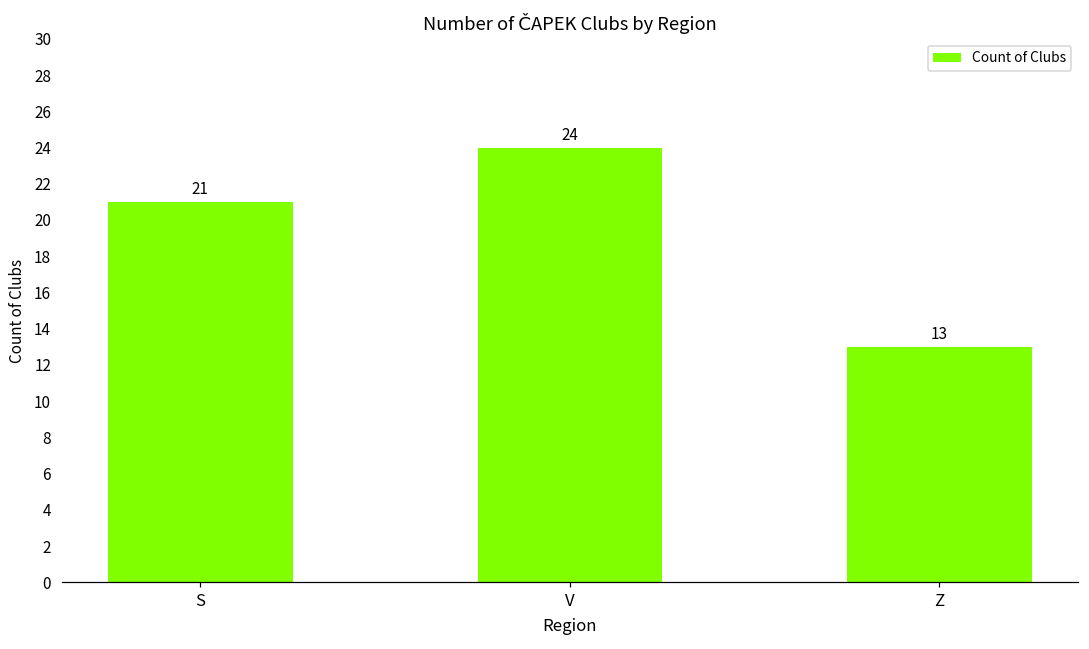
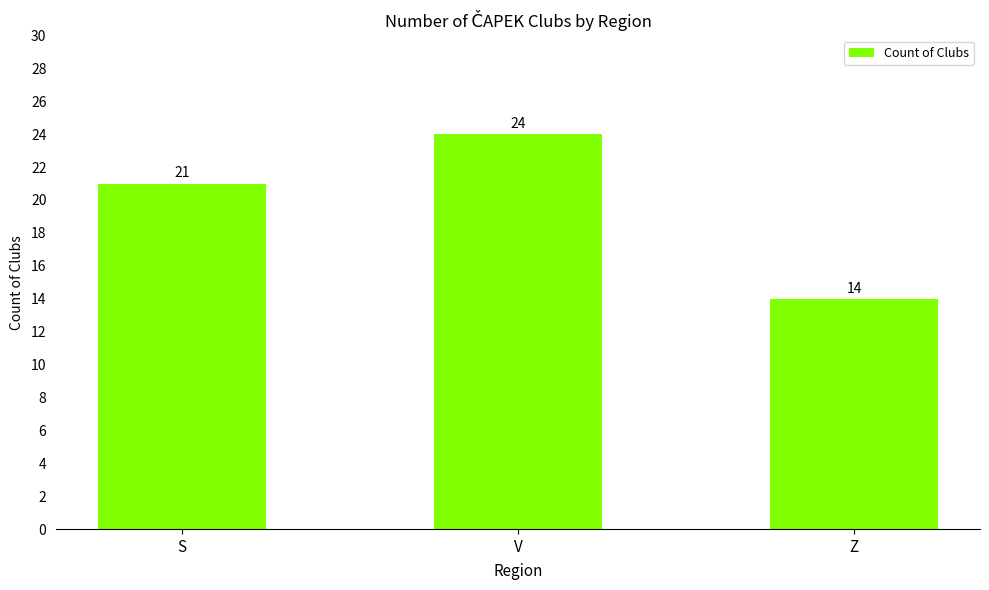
Z: 13 -> 14
